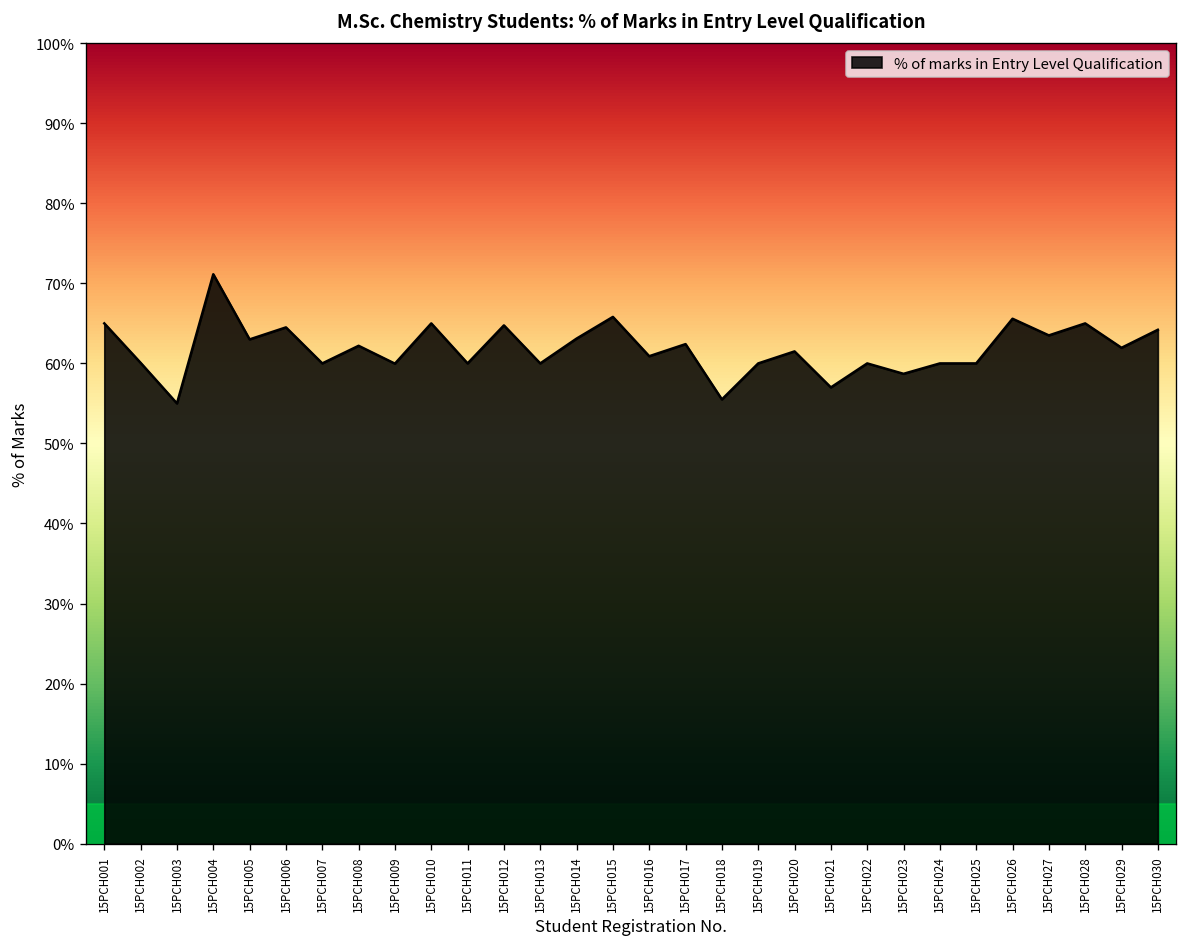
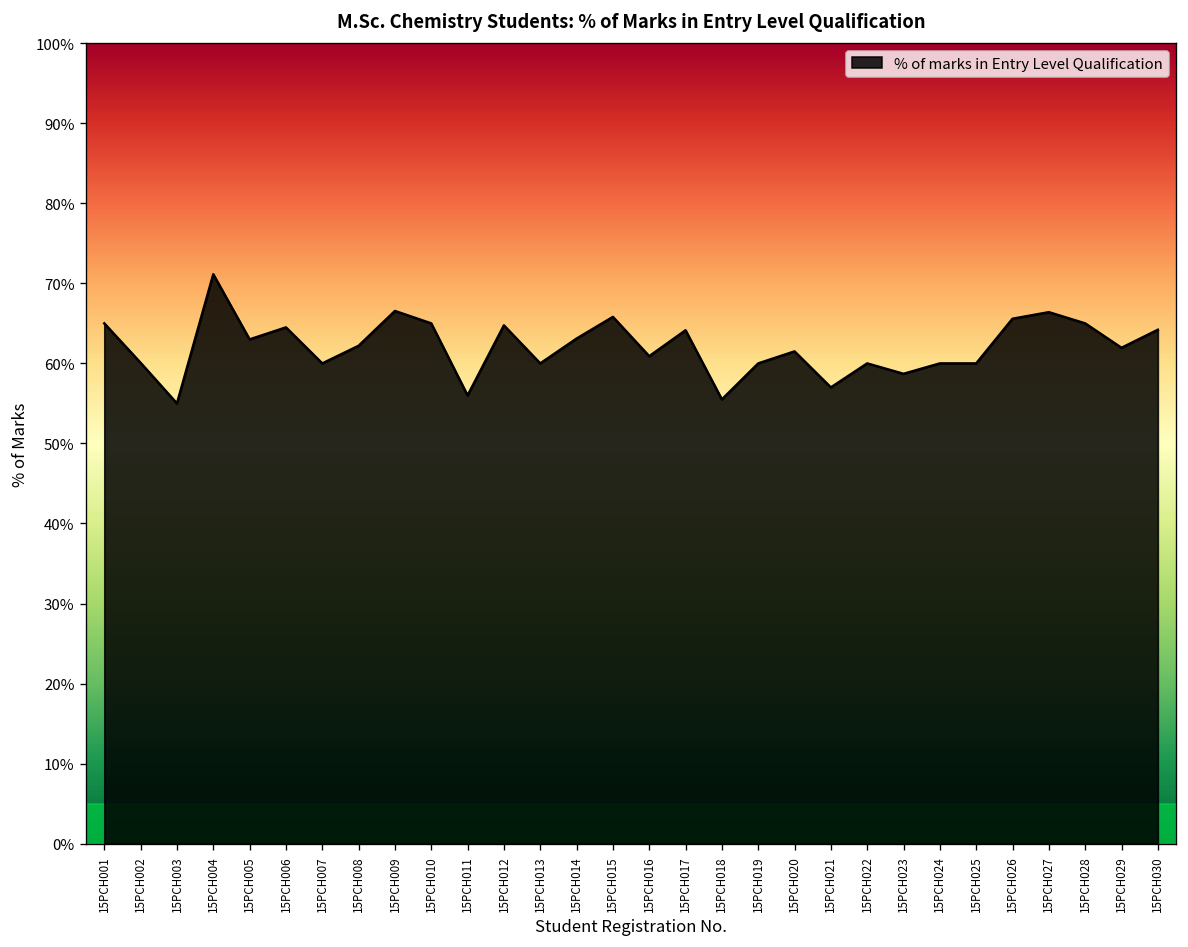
15PCH009: 60% -> 67%
15PCH011: 60% -> 56%
15PCH017: 62% -> 64%
15PCH027: 64% -> 66%
